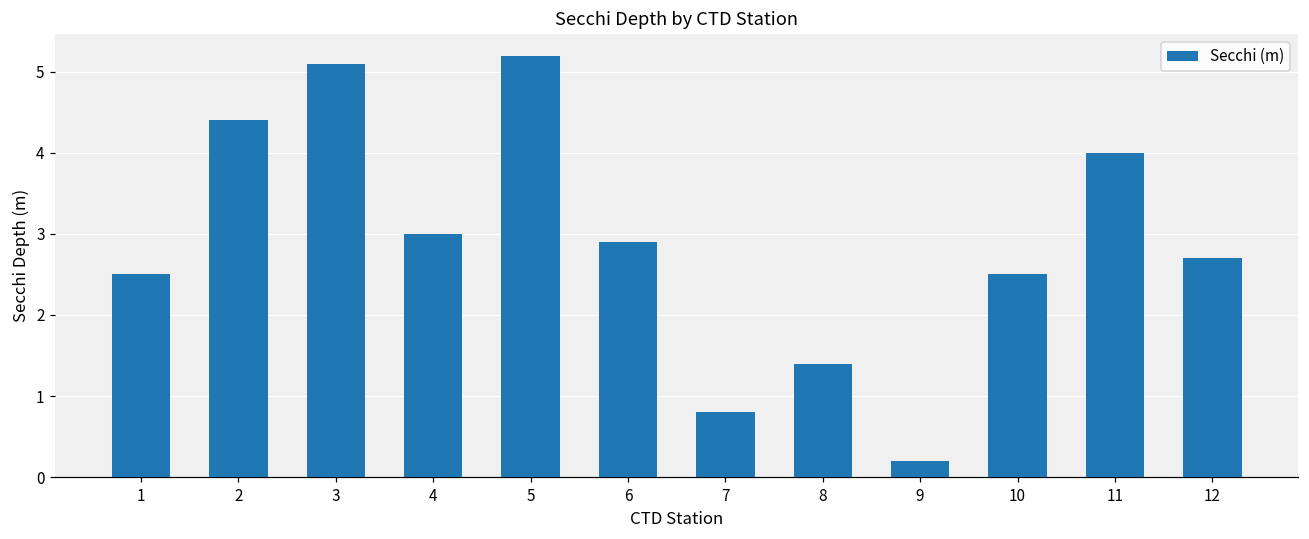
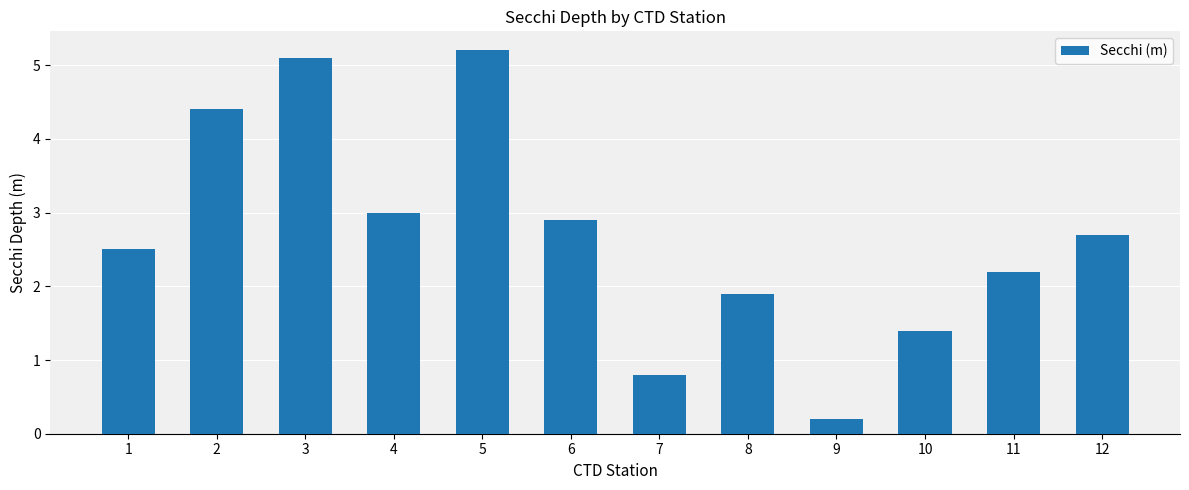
8: 1.4 -> 1.9
10: 2.5 -> 1.4
11: 4.0 -> 2.2
